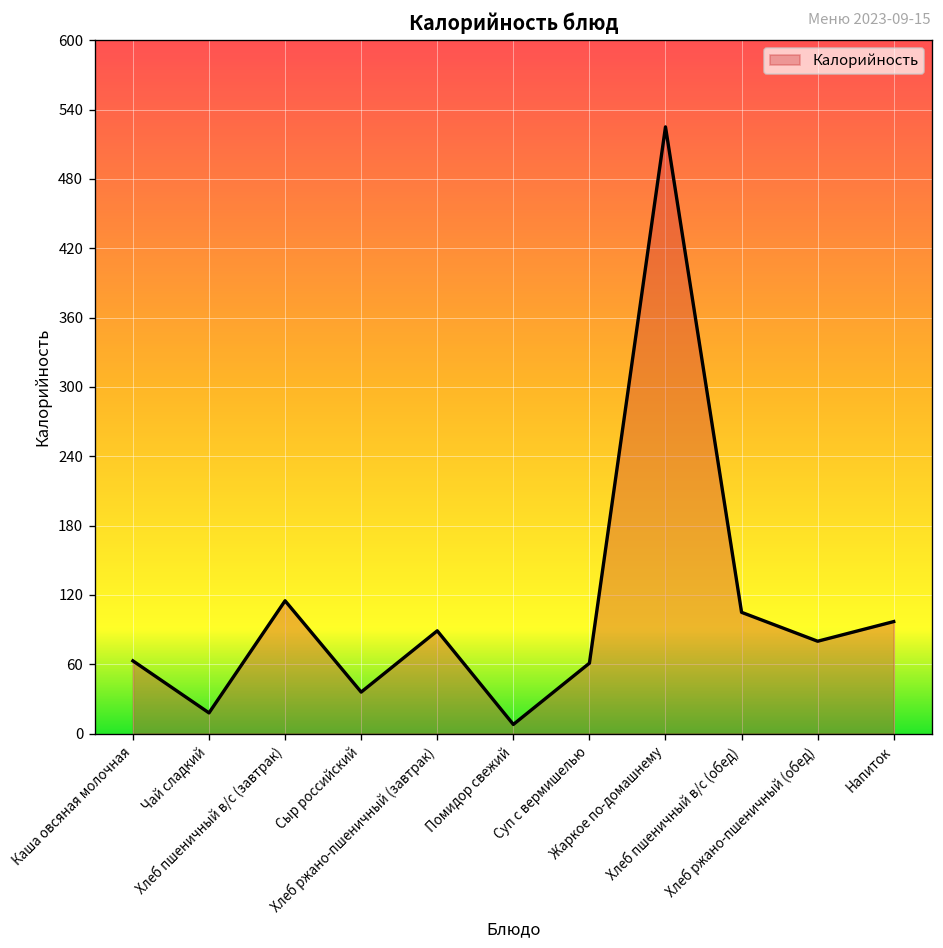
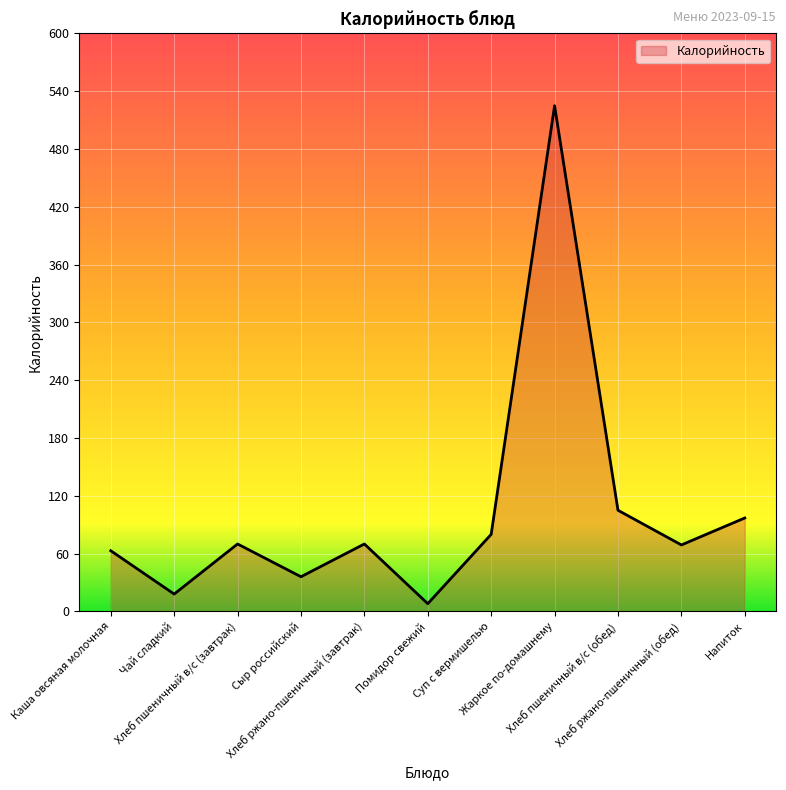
Хлеб пшеничный в/с (завтрак): 120 -> 70
Хлеб ржано-пшеничный (завтрак): 90 -> 70
Суп с вермишелью: 60 -> 80
Хлеб ржано-пшеничный (обед): 80 -> 70
